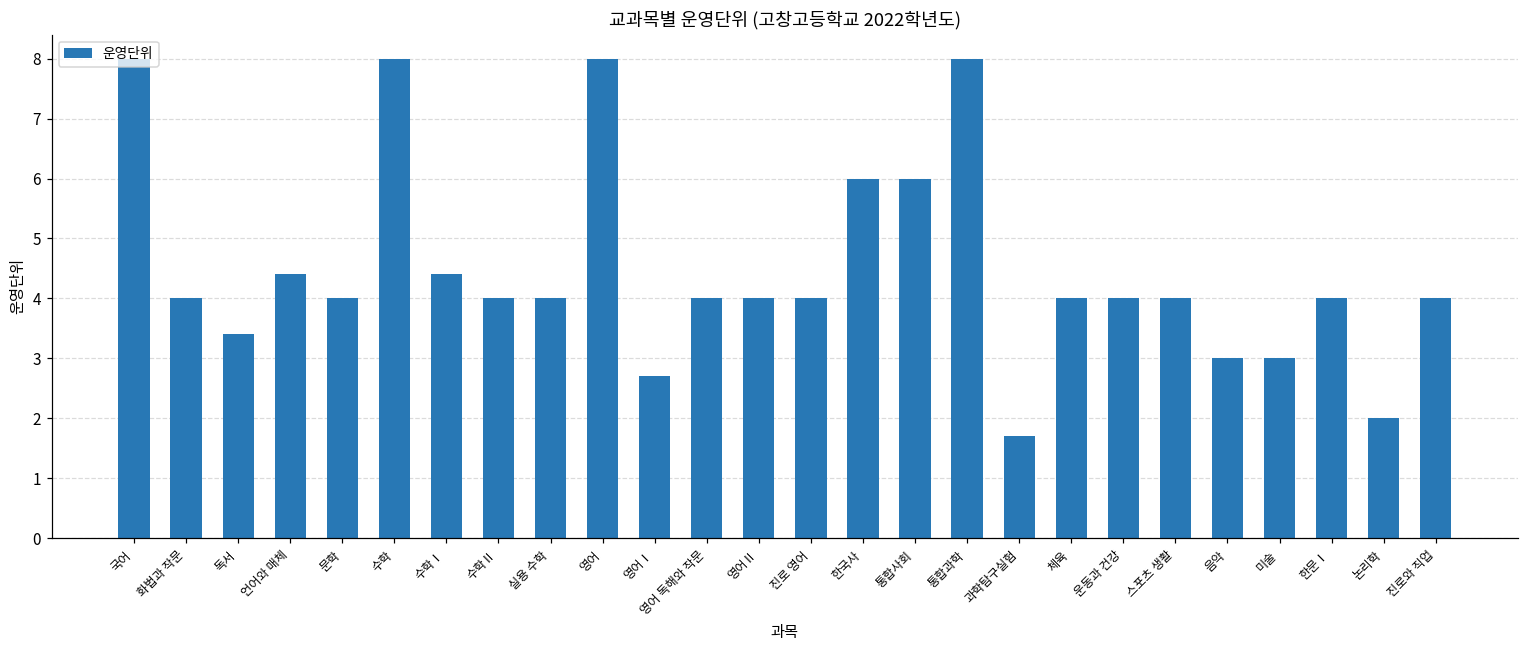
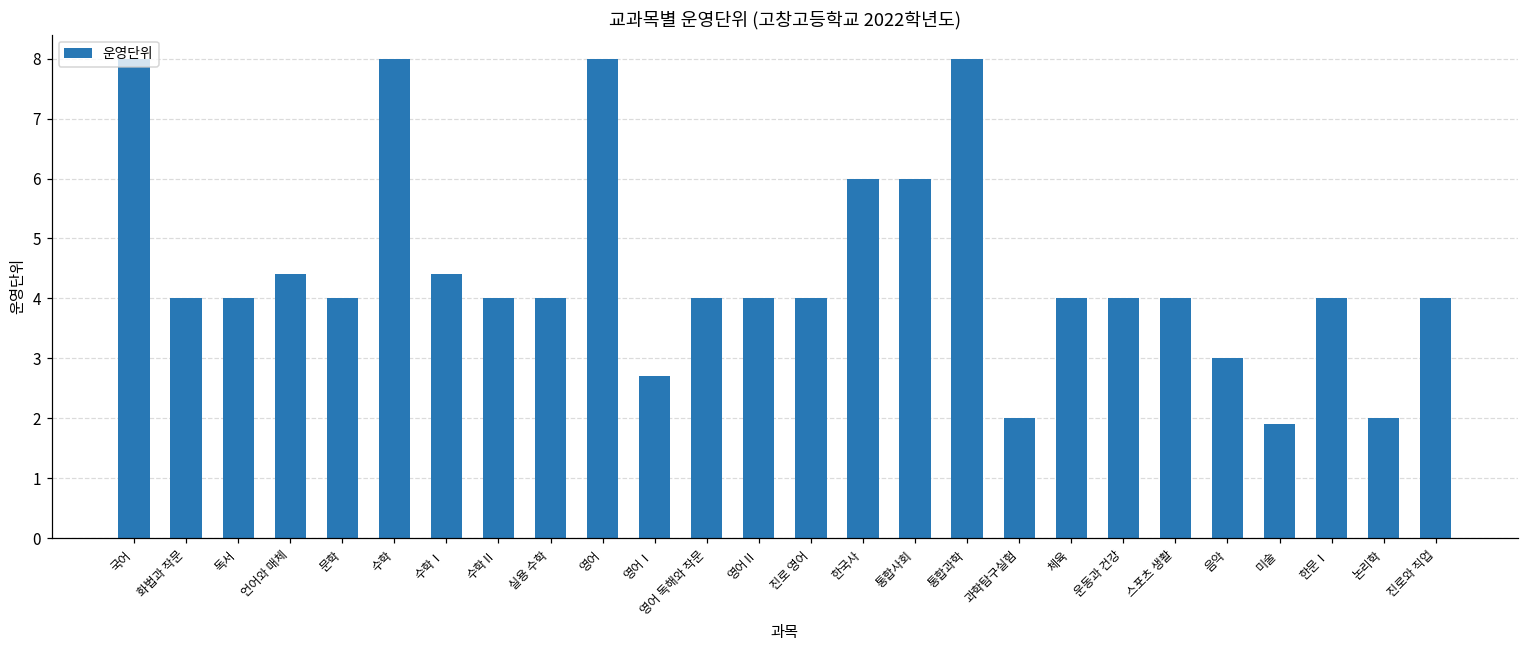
독서: 3.4 -> 4.0
과학탐구실험: 1.7 -> 2.0
미술: 3.0 -> 1.9
